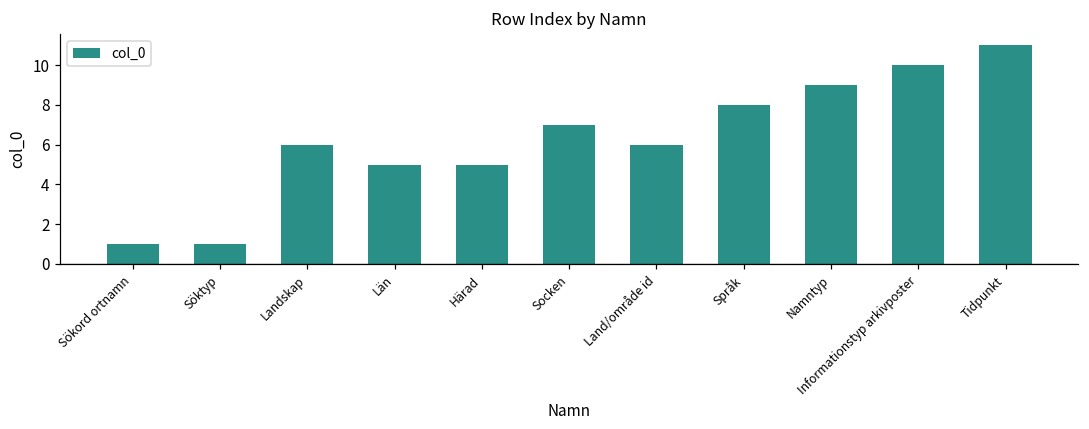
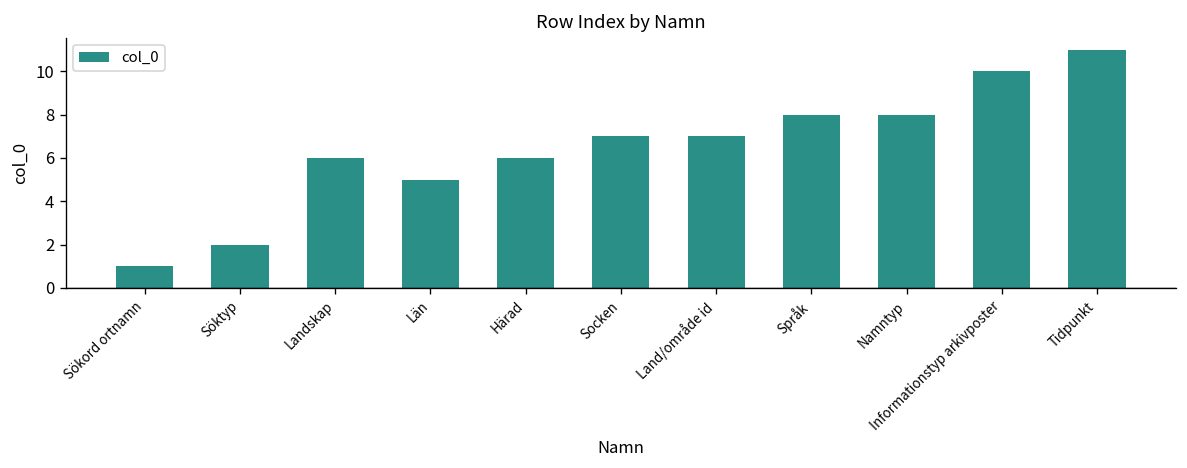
Söktyp: 1 -> 2
Härad: 5 -> 6
Land/område id: 6 -> 7
Namntyp: 9 -> 8
